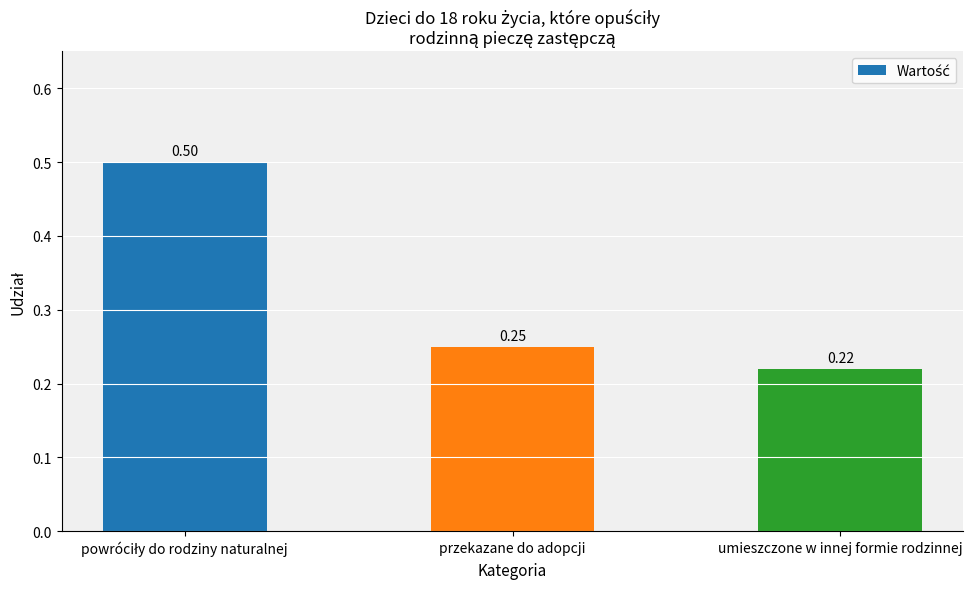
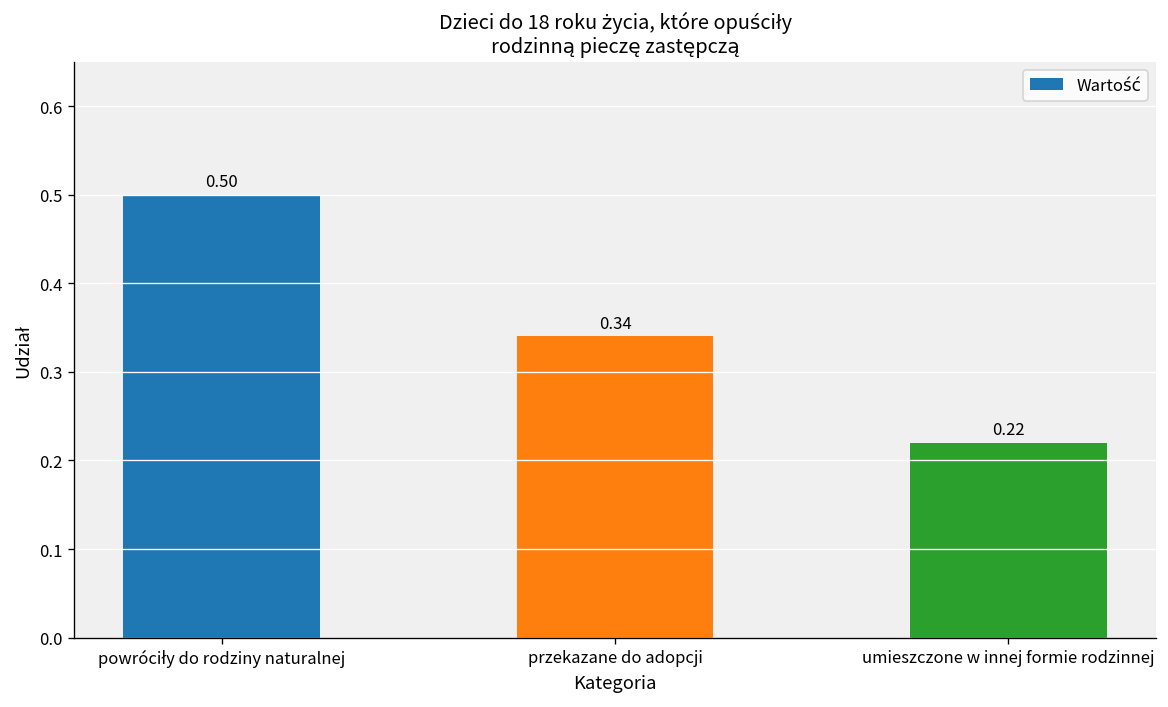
przekazane do adopcji: 0.25 -> 0.34
